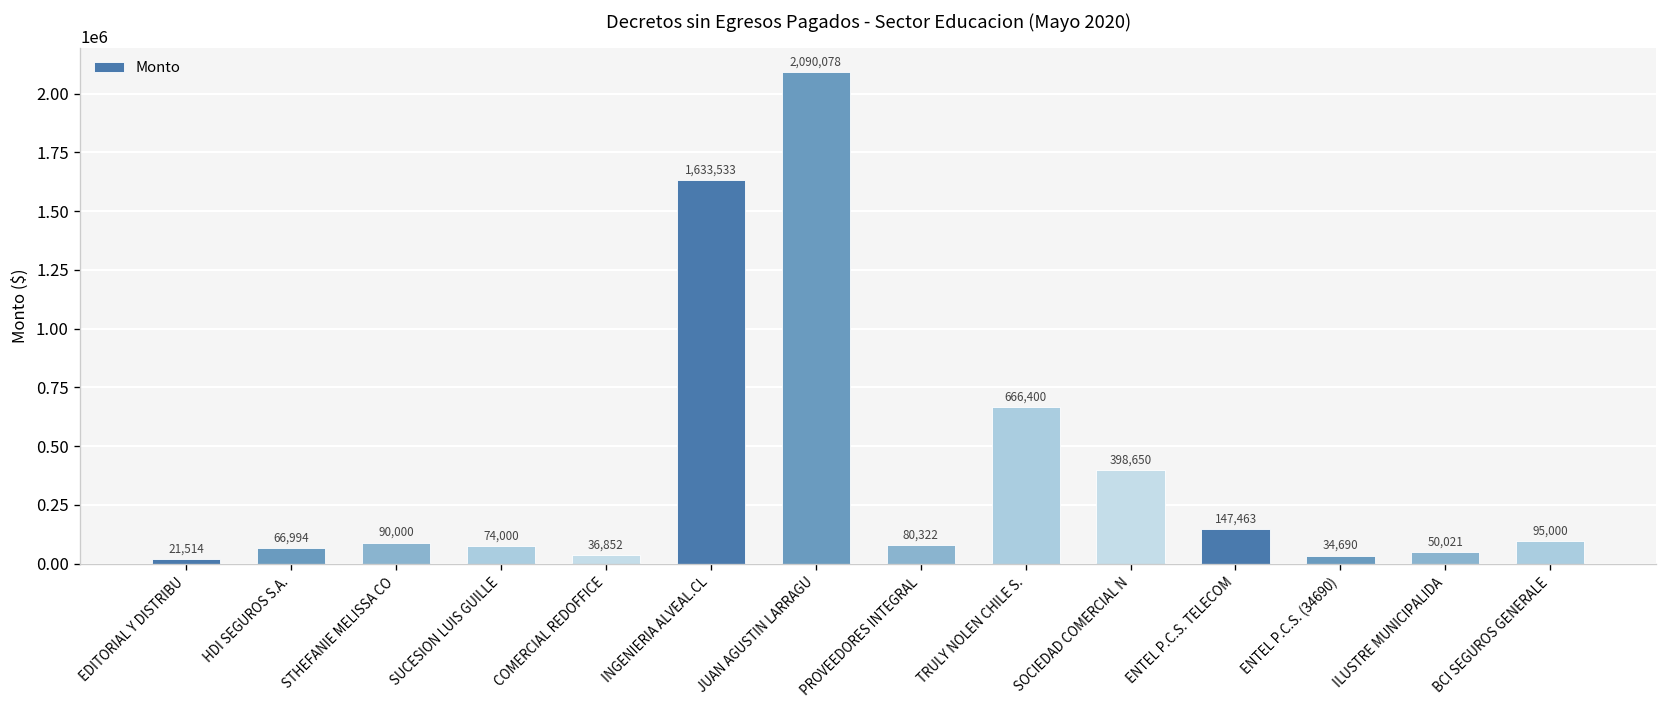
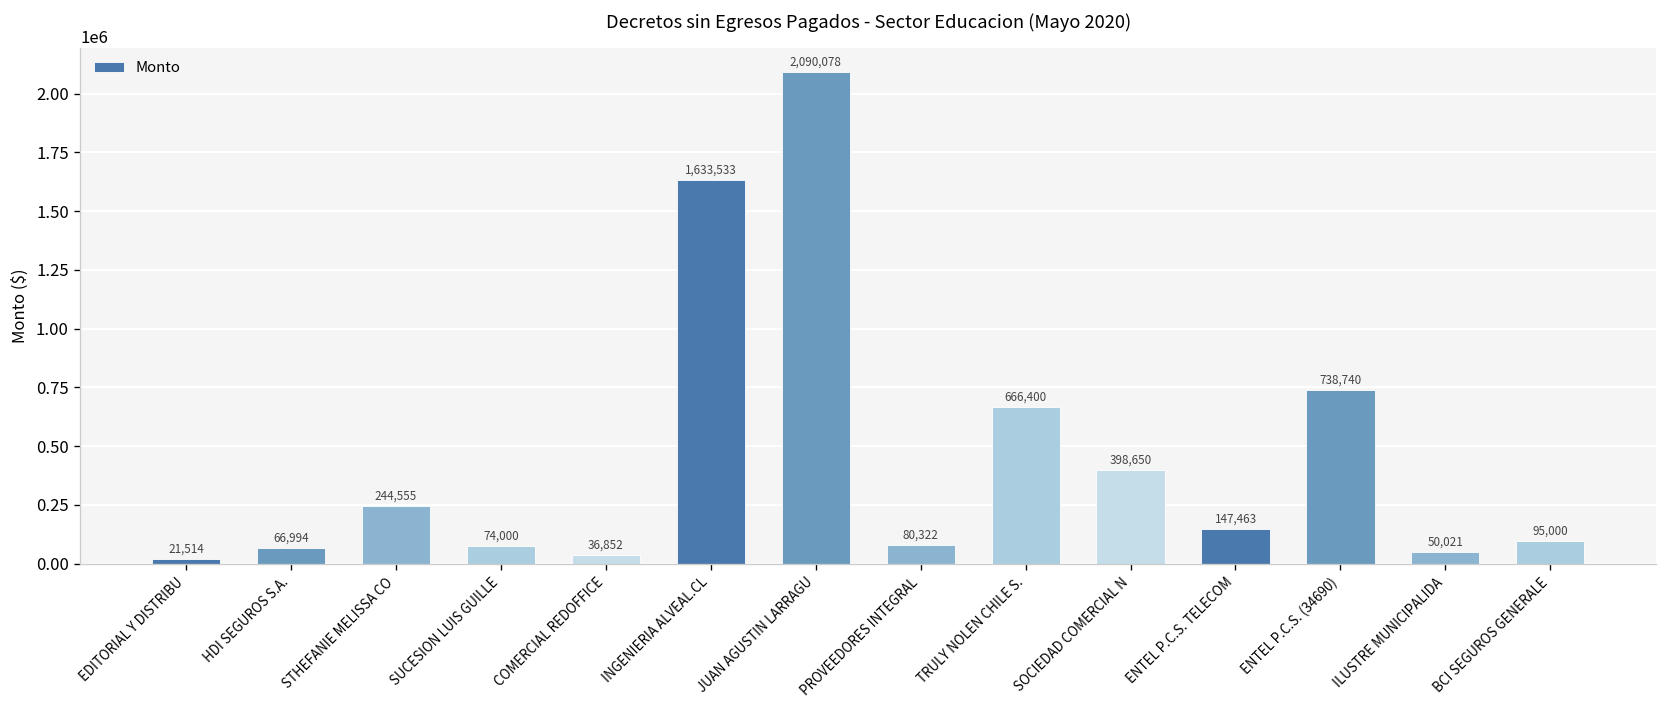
STHEFANIE MELISSA CO: 90,000 -> 244,555
ENTEL P.C.S. (34690): 34,690 -> 738,740
